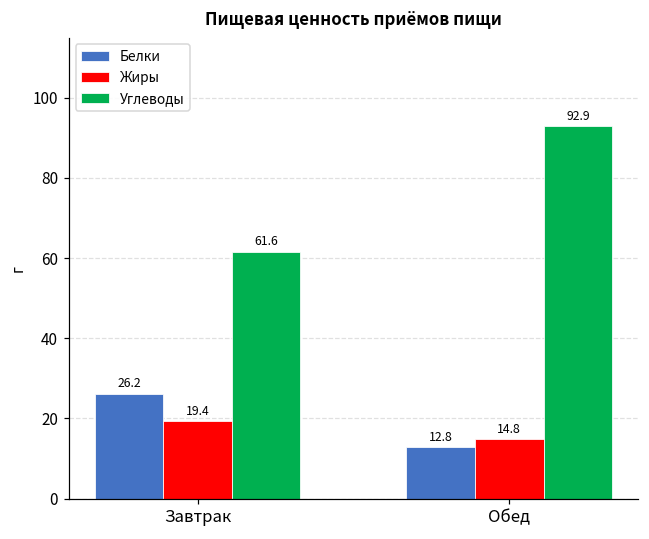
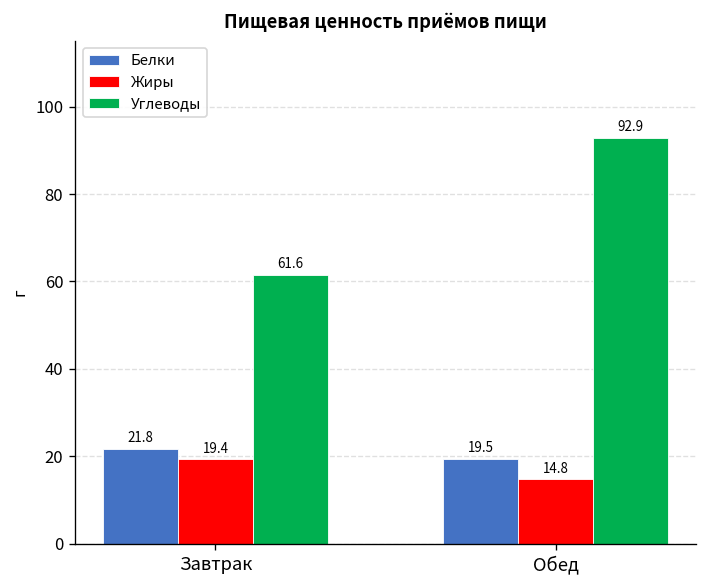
Белки, Завтрак: 26.2 -> 21.8
Белки, Обед: 12.8 -> 19.5
